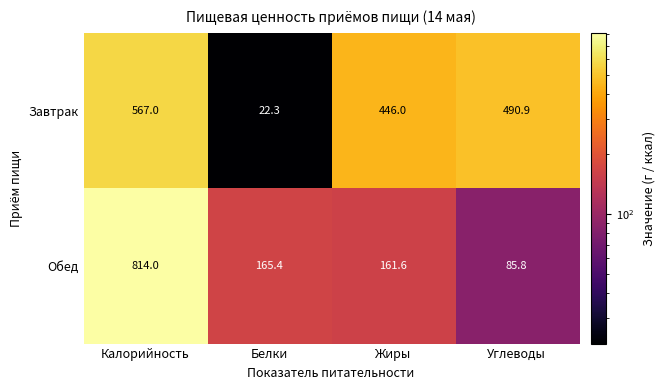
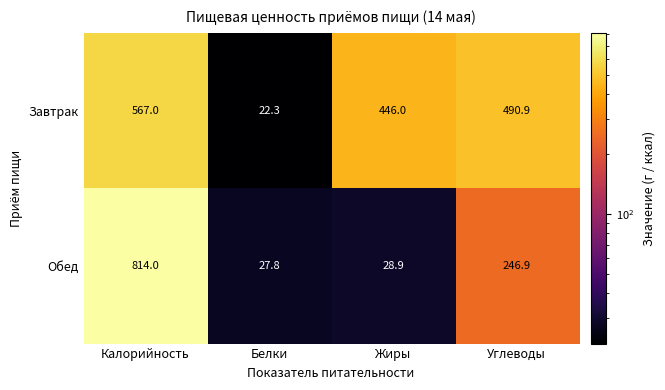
Обед, Белки: 165.4 -> 27.8
Обед, Жиры: 161.6 -> 28.9
Обед, Углеводы: 85.8 -> 246.9
